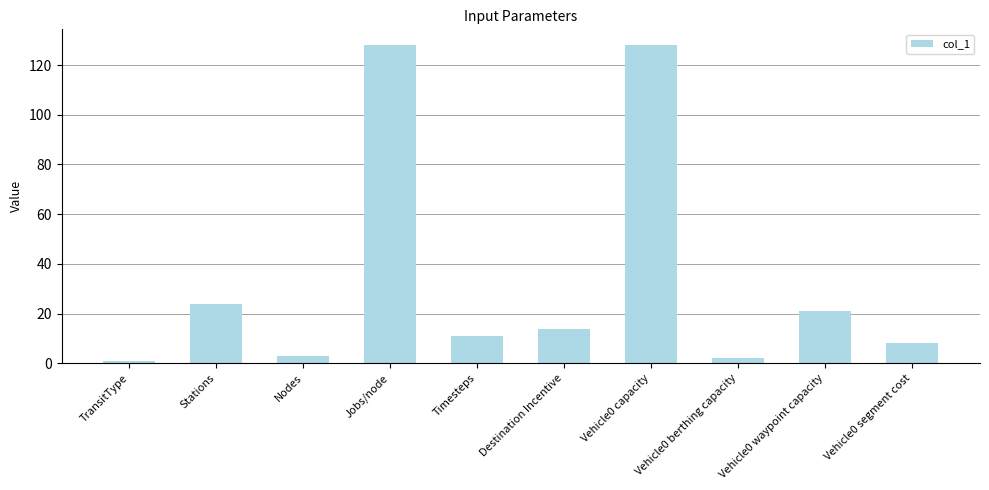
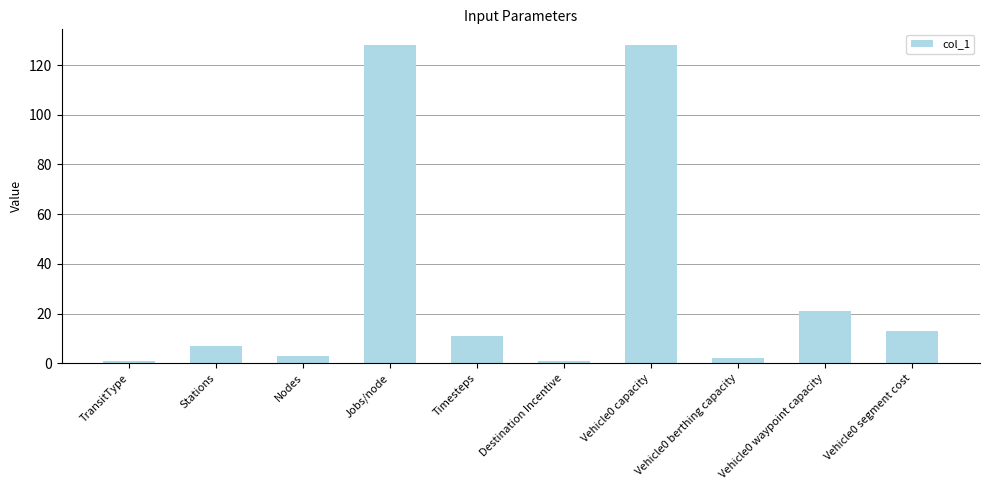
Stations: 24 -> 7
Destination Incentive: 14 -> 1
Vehicle0 segment cost: 8 -> 13
